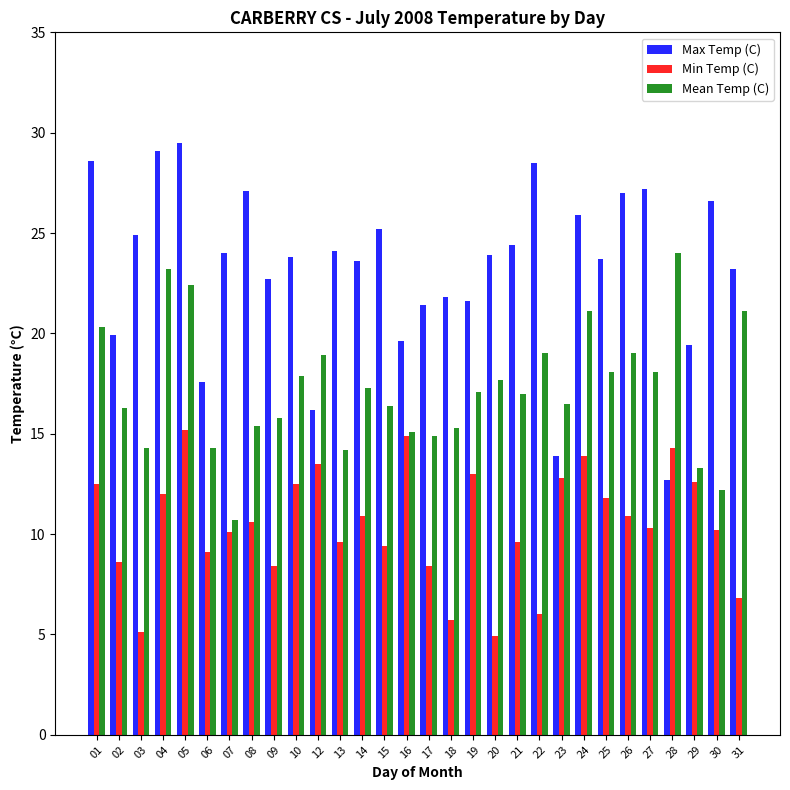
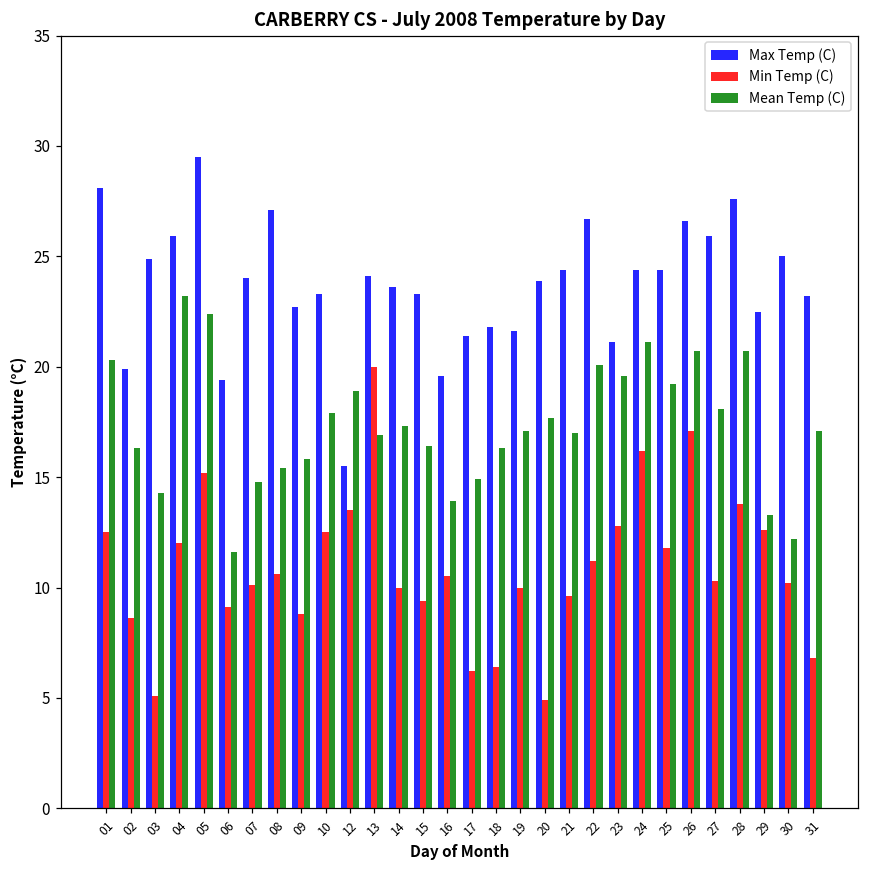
Max Temp (C), 01: 28.6 -> 28.1
Max Temp (C), 04: 29.1 -> 25.9
Max Temp (C), 06: 17.6 -> 19.4
Mean Temp (C), 06: 14.3 -> 11.6
Mean Temp (C), 07: 10.7 -> 14.8
Min Temp (C), 09: 8.4 -> 8.8
Max Temp (C), 10: 23.8 -> 23.3
Max Temp (C), 12: 16.2 -> 15.5
Min Temp (C), 13: 9.6 -> 20.0
Mean Temp (C), 13: 14.2 -> 16.9
Min Temp (C), 14: 10.9 -> 10.0
Max Temp (C), 15: 25.2 -> 23.3
Min Temp (C), 16: 14.9 -> 10.5
Mean Temp (C), 16: 15.1 -> 13.9
Min Temp (C), 17: 8.4 -> 6.2
Min Temp (C), 18: 5.7 -> 6.4
Mean Temp (C), 18: 15.3 -> 16.3
Min Temp (C), 19: 13 -> 10
Max Temp (C), 22: 28.5 -> 26.7
Min Temp (C), 22: 6.0 -> 11.2
Mean Temp (C), 22: 19.0 -> 20.1
Max Temp (C), 23: 13.9 -> 21.1
Mean Temp (C), 23: 16.5 -> 19.6
Max Temp (C), 24: 25.9 -> 24.4
Min Temp (C), 24: 13.9 -> 16.2
Max Temp (C), 25: 23.7 -> 24.4
Mean Temp (C), 25: 18.1 -> 19.2
Max Temp (C), 26: 27.0 -> 26.6
Min Temp (C), 26: 10.9 -> 17.1
Mean Temp (C), 26: 19.0 -> 20.7
Max Temp (C), 27: 27.2 -> 25.9
Max Temp (C), 28: 12.7 -> 27.6
Min Temp (C), 28: 14.3 -> 13.8
Mean Temp (C), 28: 24.0 -> 20.7
Max Temp (C), 29: 19.4 -> 22.5
Max Temp (C), 30: 26.6 -> 25.0
Mean Temp (C), 31: 21.1 -> 17.1
